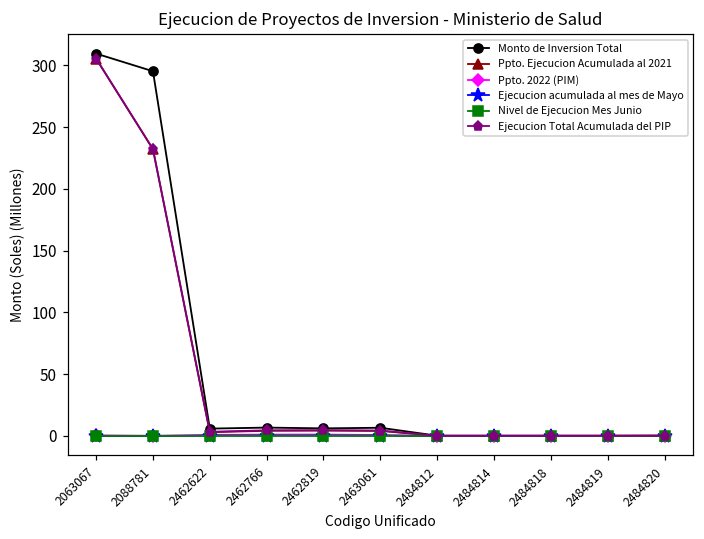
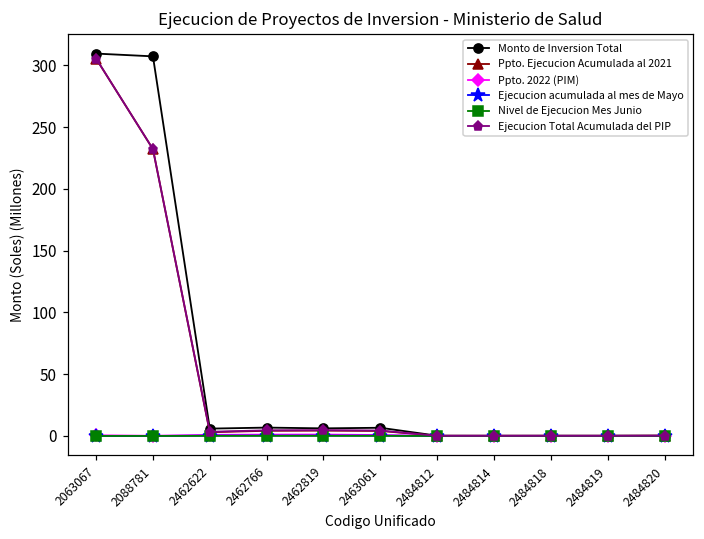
Monto de Inversion Total, 2088781: 295 -> 307
